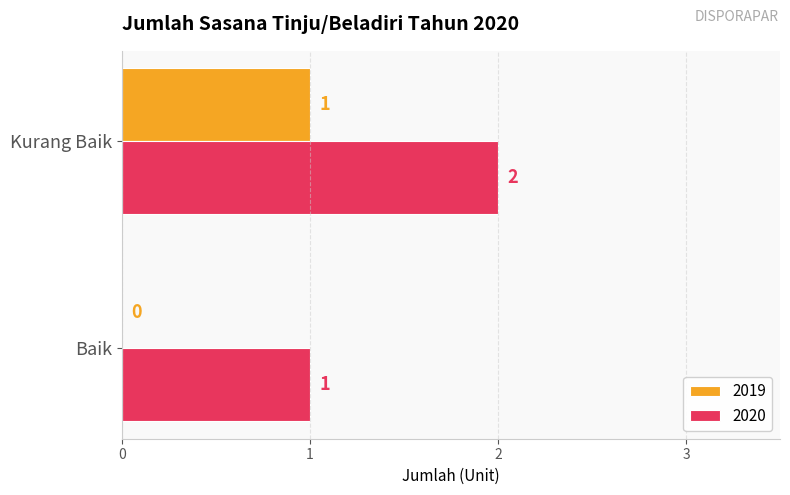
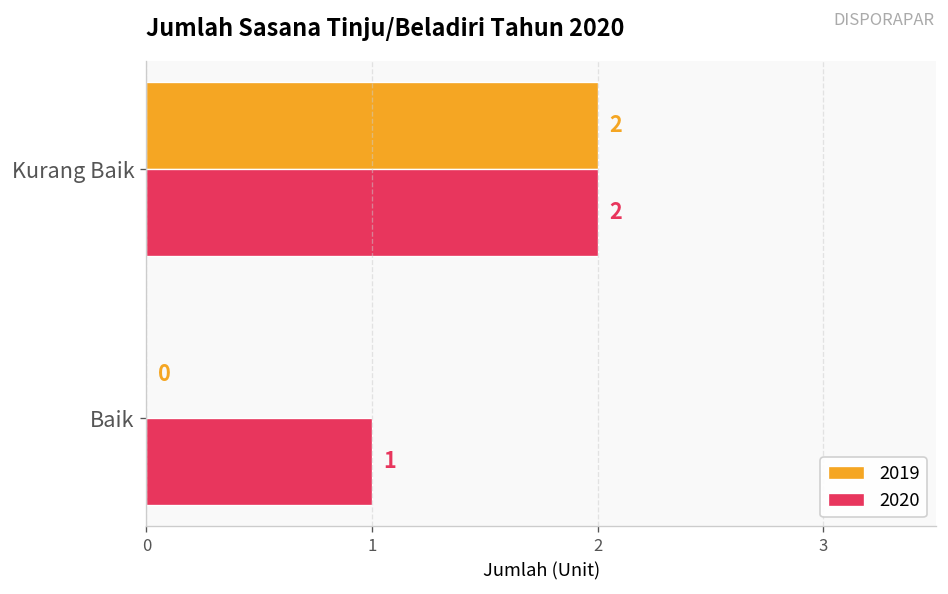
2019, Kurang Baik: 1 -> 2
